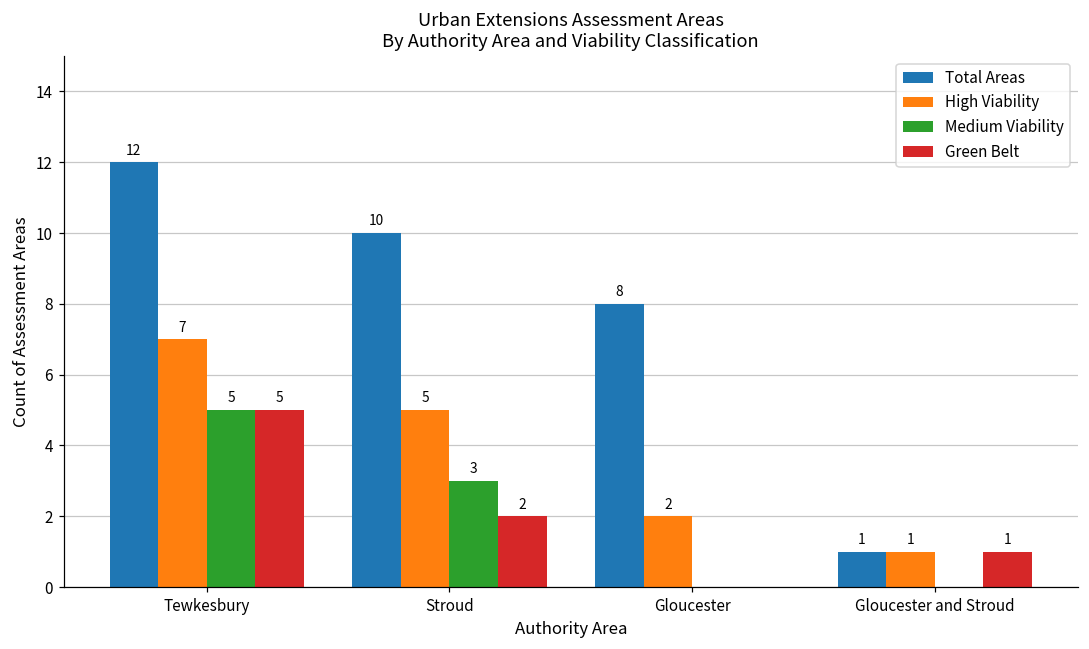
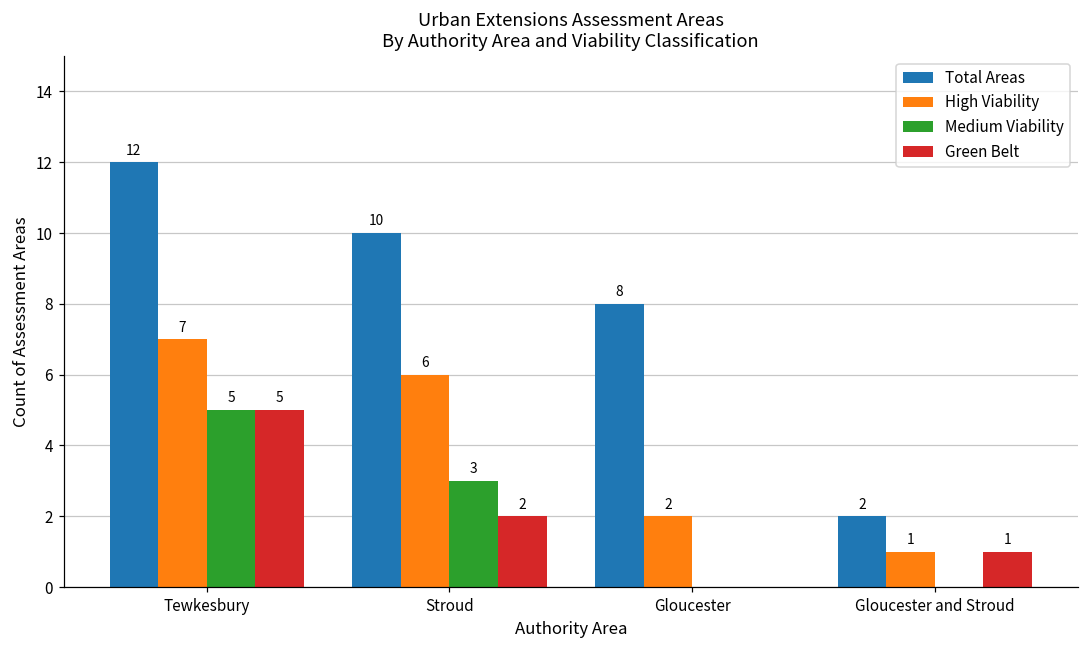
High Viability, Stroud: 5 -> 6
Total Areas, Gloucester and Stroud: 1 -> 2
